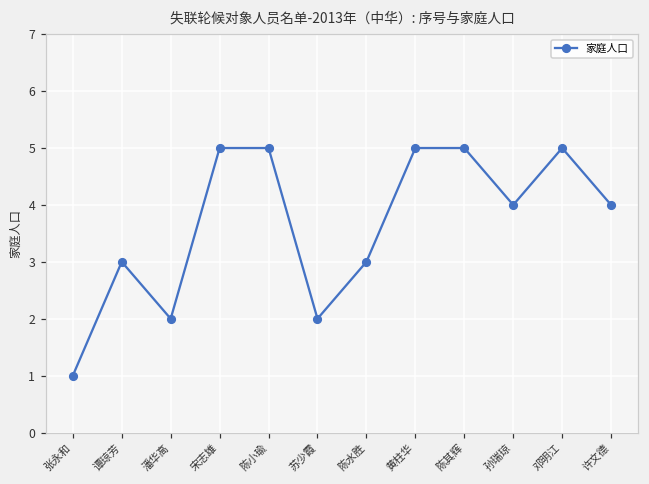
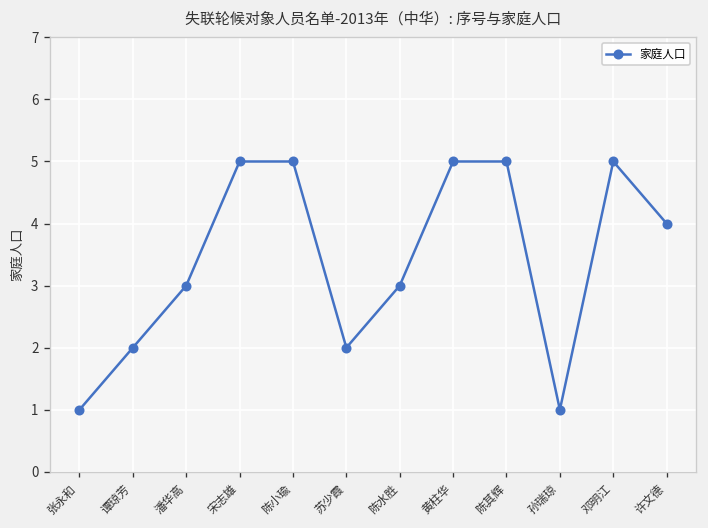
谭琼芳: 3 -> 2
潘华高: 2 -> 3
孙瑞琼: 4 -> 1
